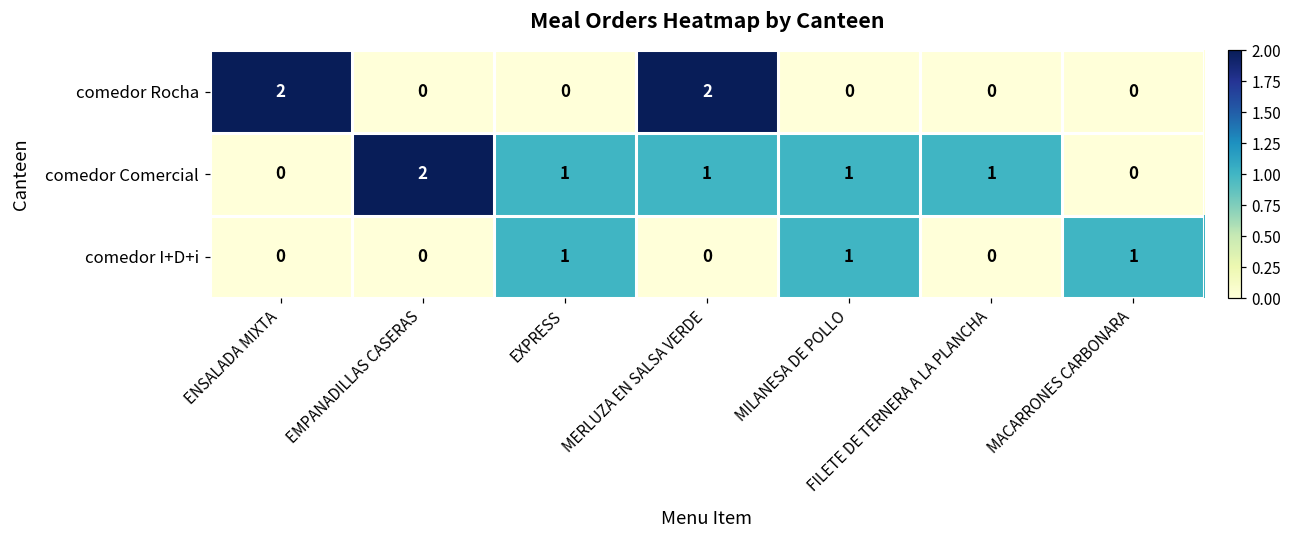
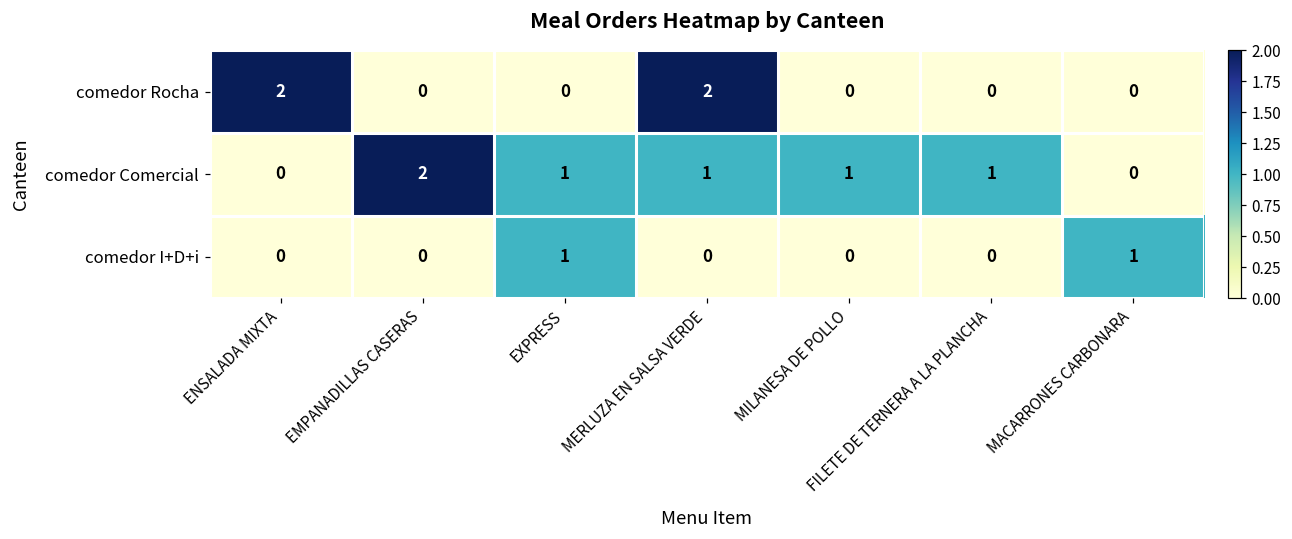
comedor I+D+i, MILANESA DE POLLO: 1 -> 0
